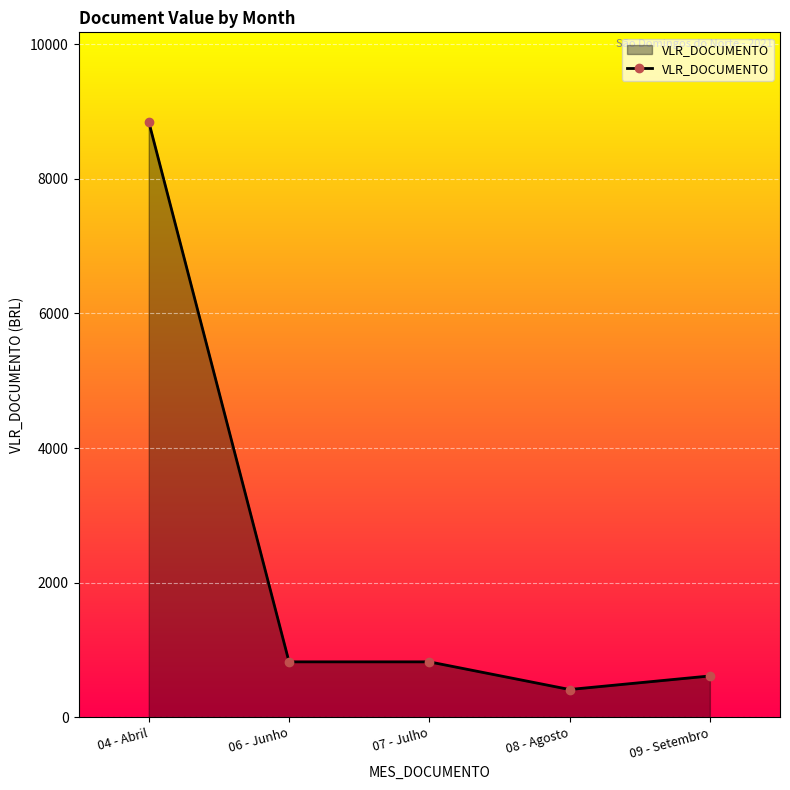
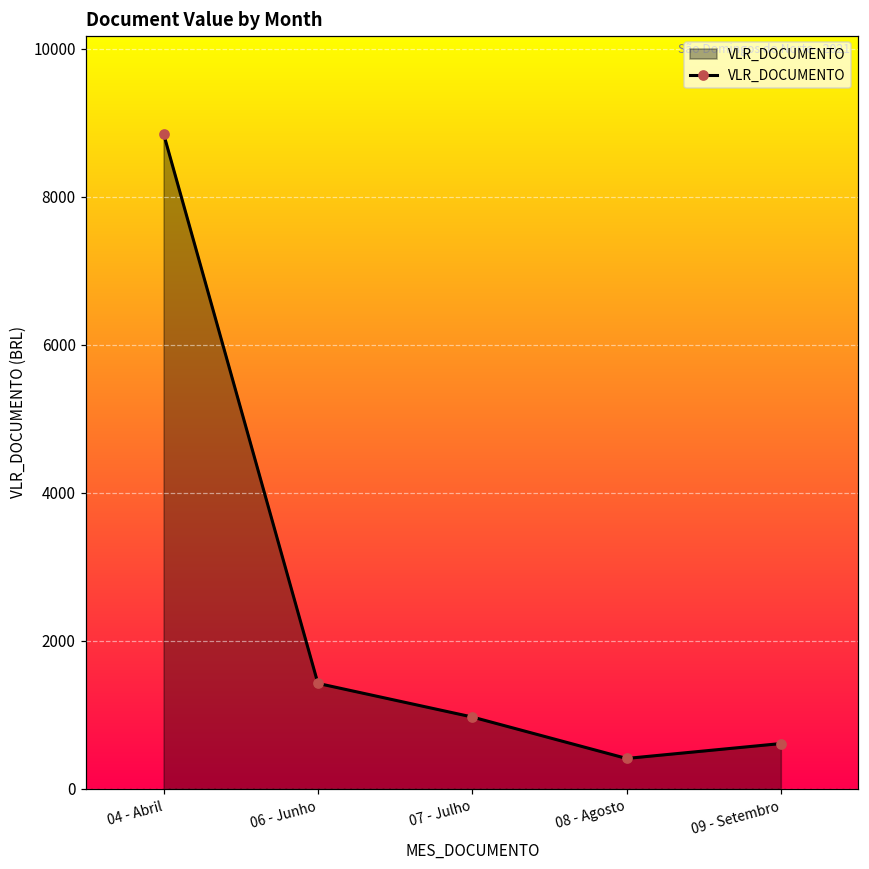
06 - Junho: 800 -> 1400
07 - Julho: 800 -> 1000
